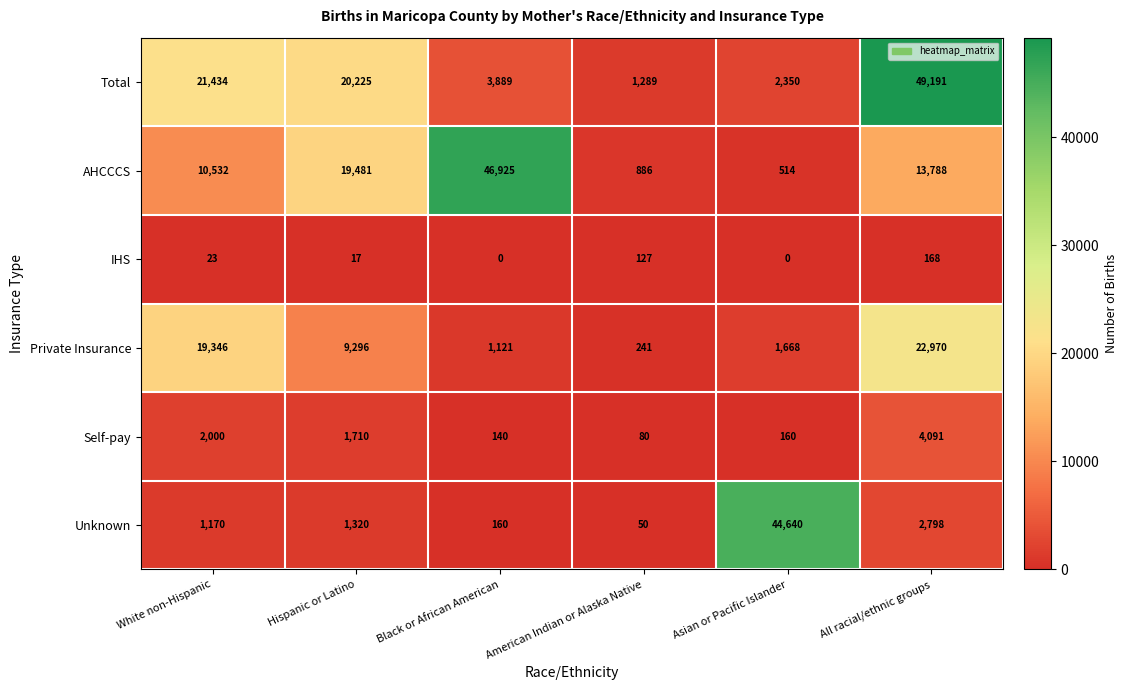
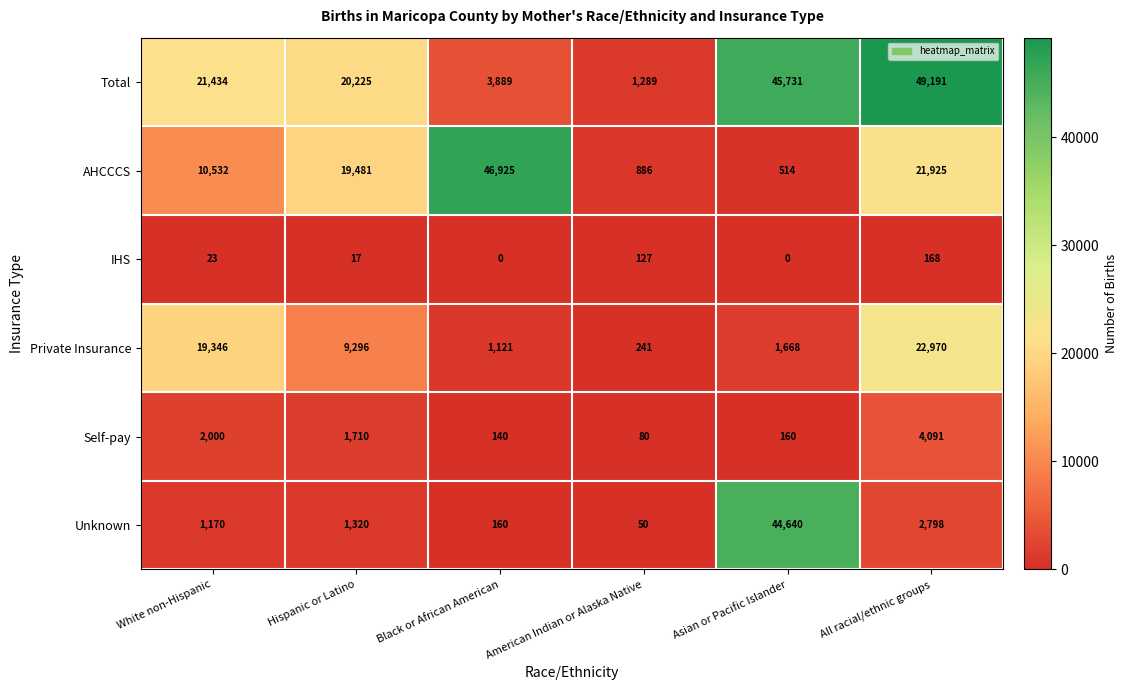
Total, Asian or Pacific Islander: 2,350 -> 45,731
AHCCCS, All racial/ethnic groups: 13,788 -> 21,925
